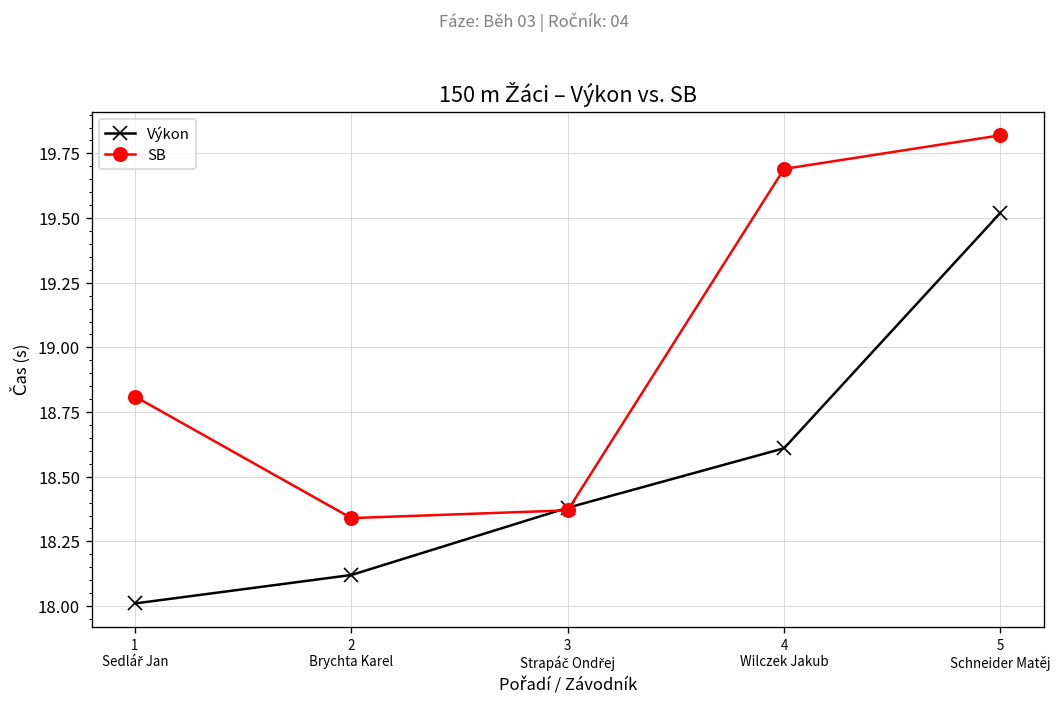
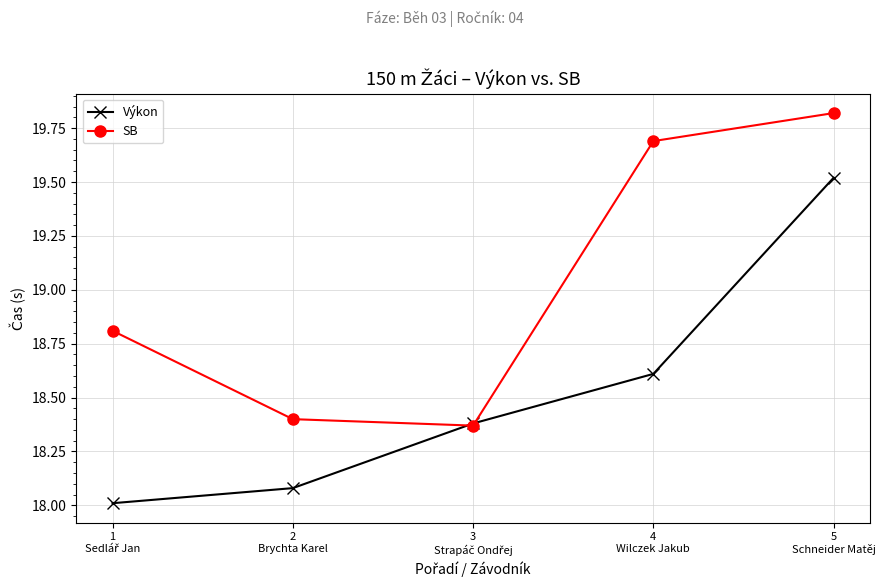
Výkon, 2 Brychta Karel: 18.12 -> 18.08
SB, 2 Brychta Karel: 18.34 -> 18.40
